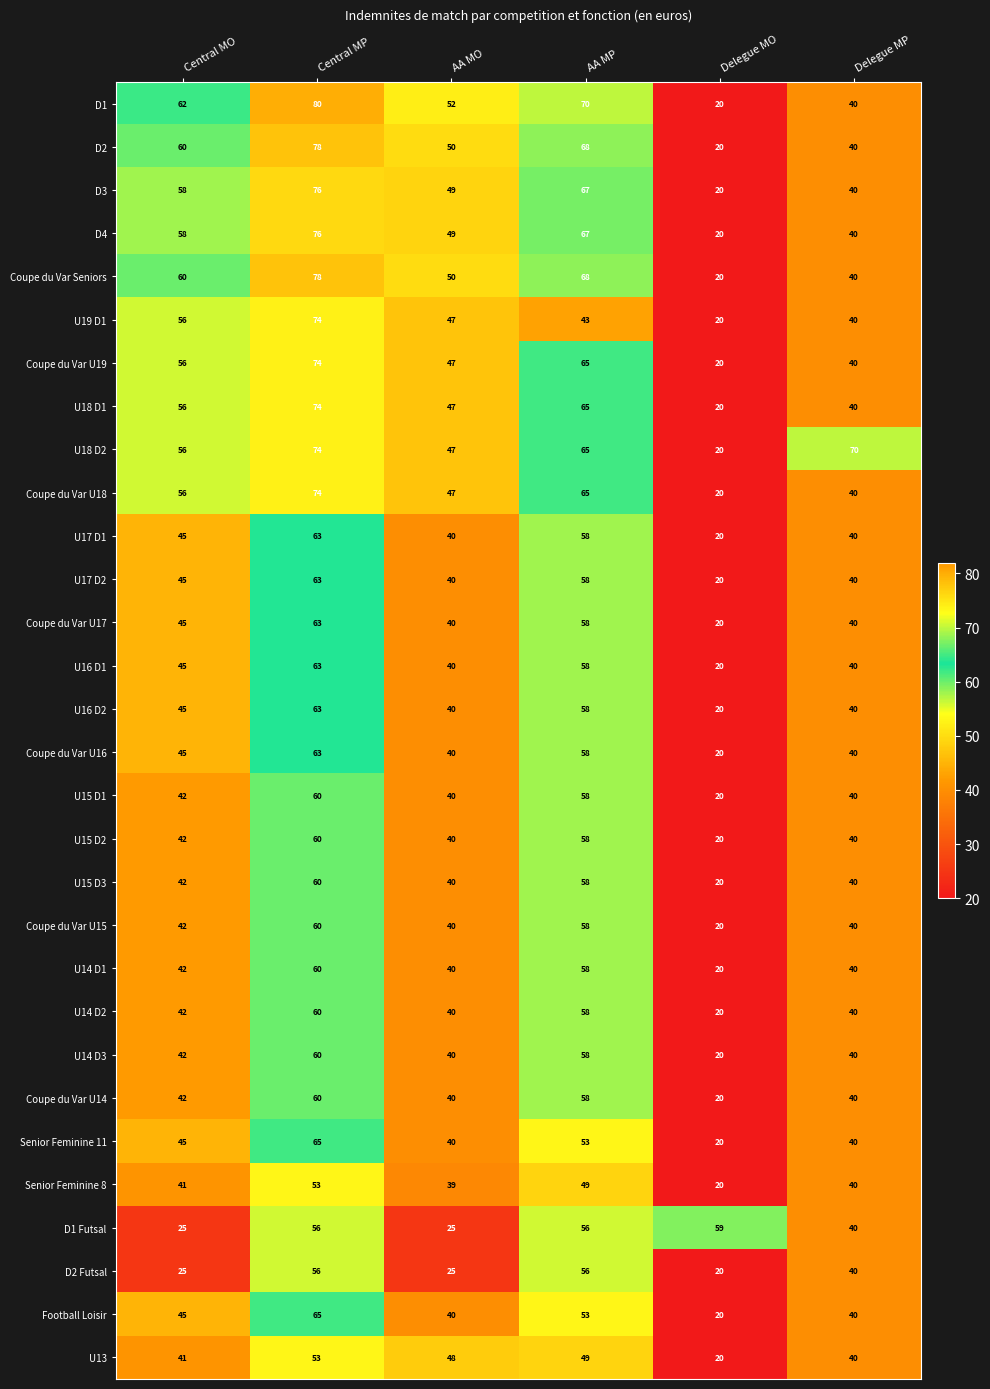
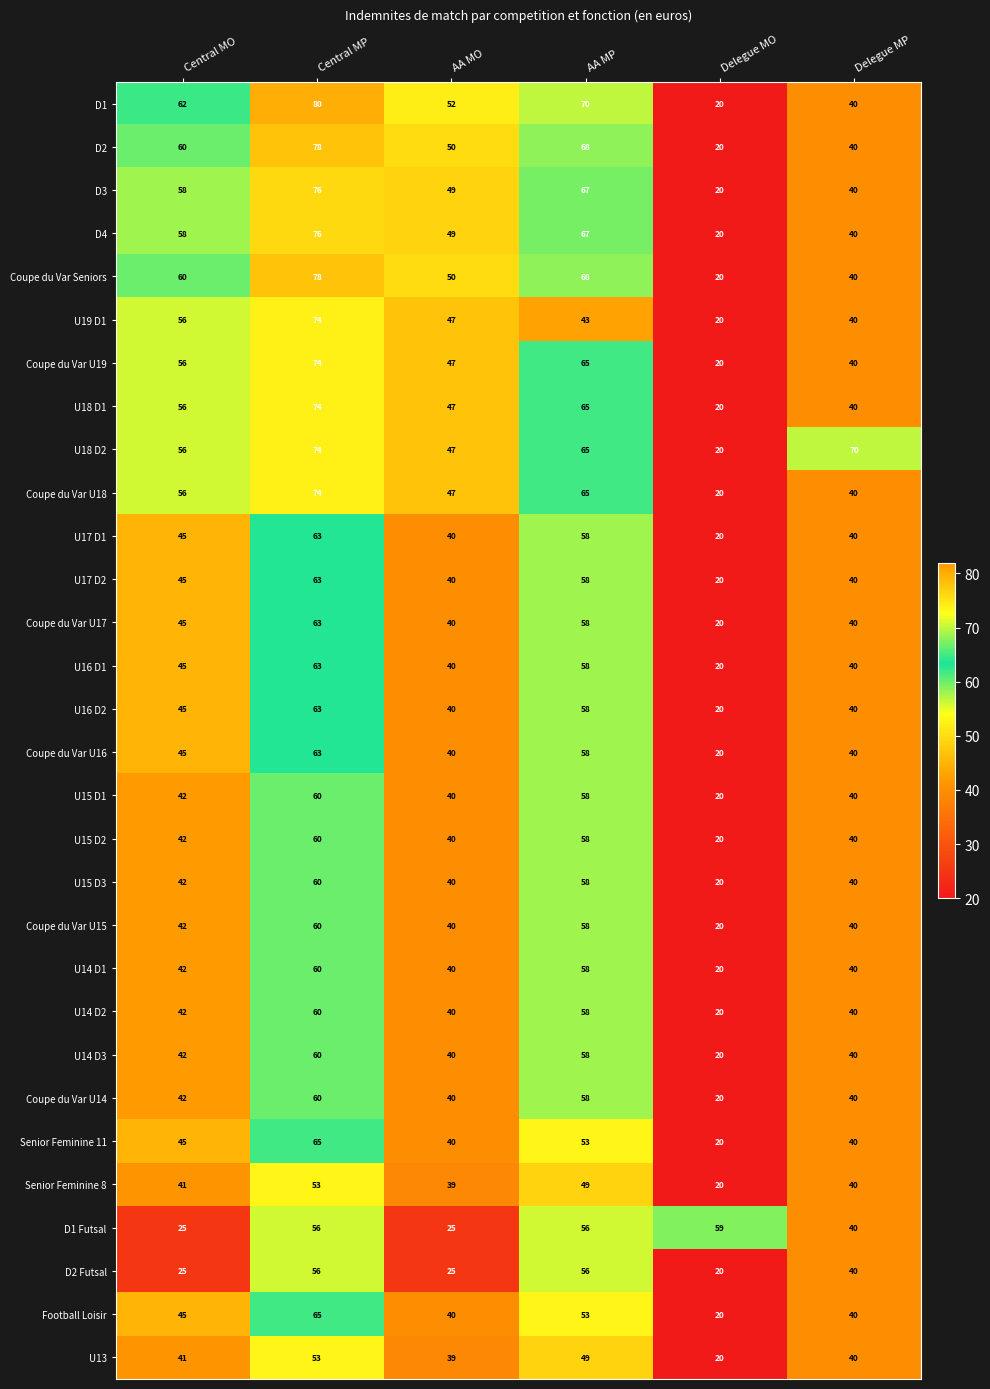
U13, AA MO: 48 -> 39
